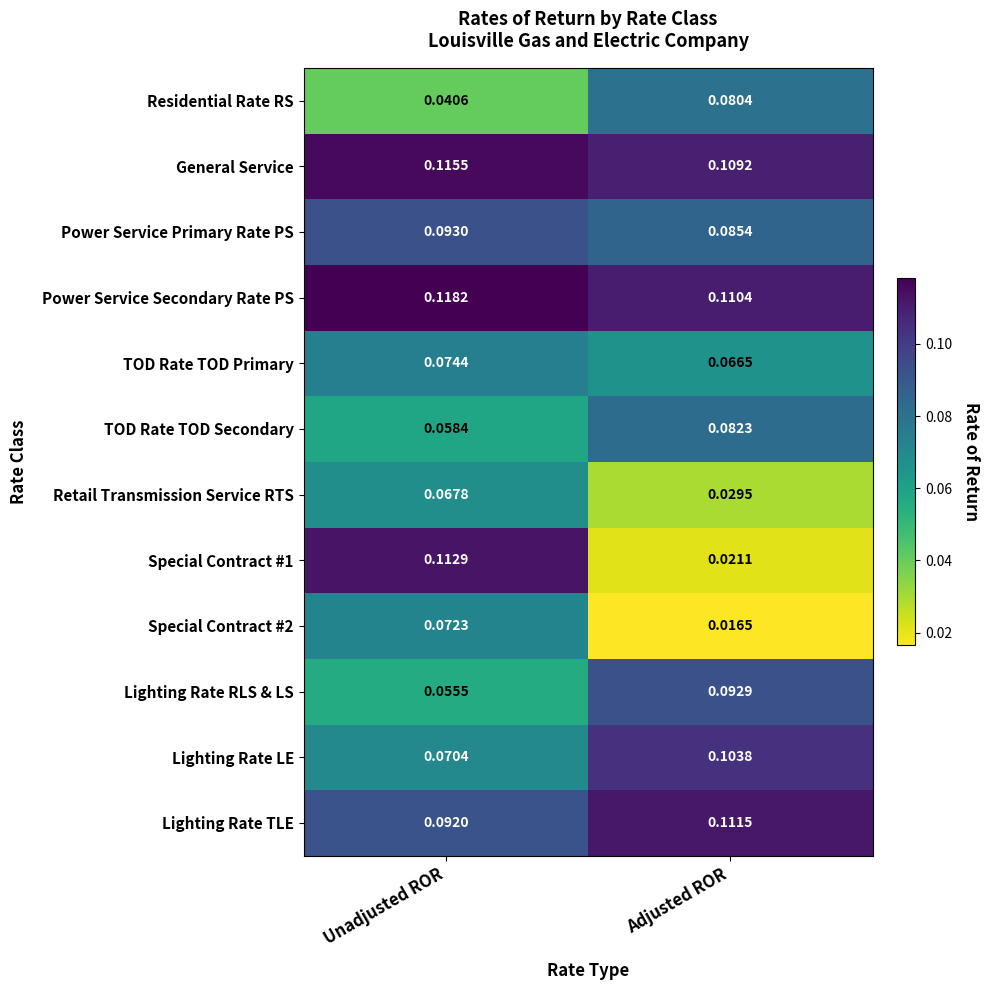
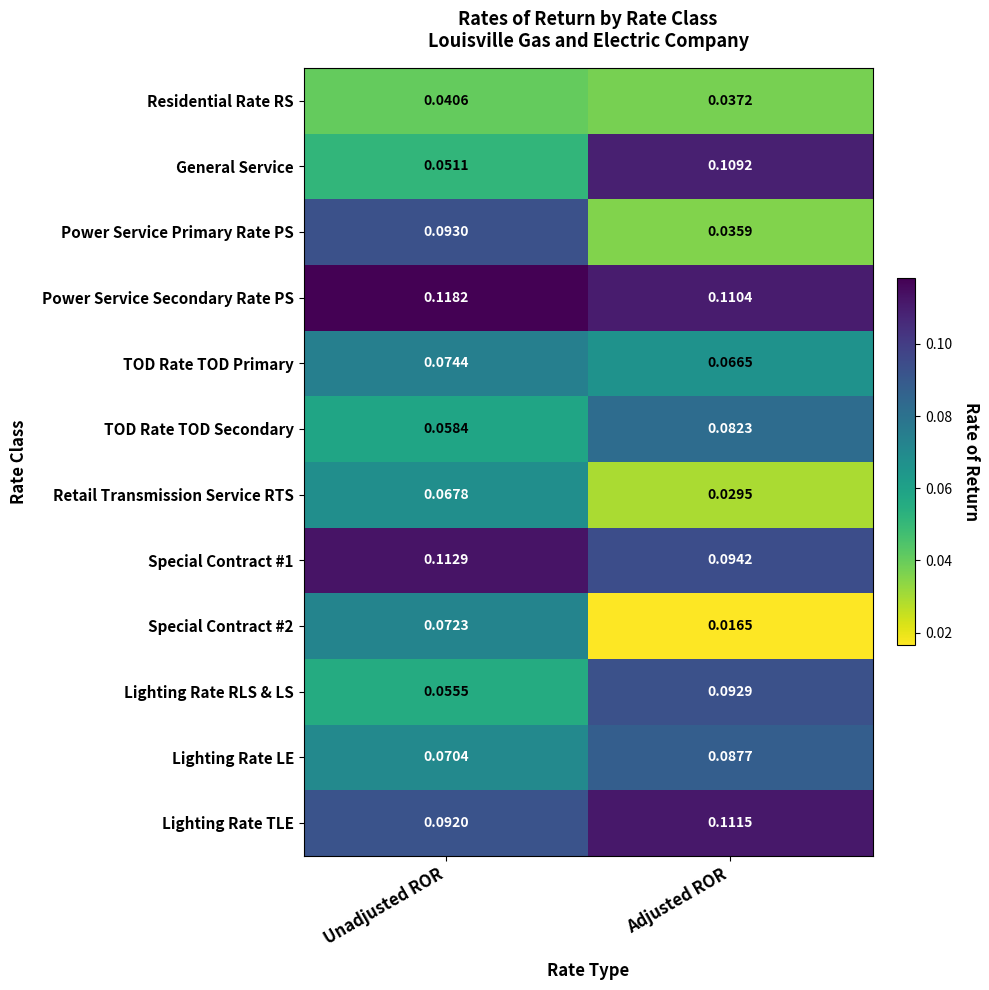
Residential Rate RS, Adjusted ROR: 0.0804 -> 0.0372
General Service, Unadjusted ROR: 0.1155 -> 0.0511
Power Service Primary Rate PS, Adjusted ROR: 0.0854 -> 0.0359
Special Contract #1, Adjusted ROR: 0.0211 -> 0.0942
Lighting Rate LE, Adjusted ROR: 0.1038 -> 0.0877
